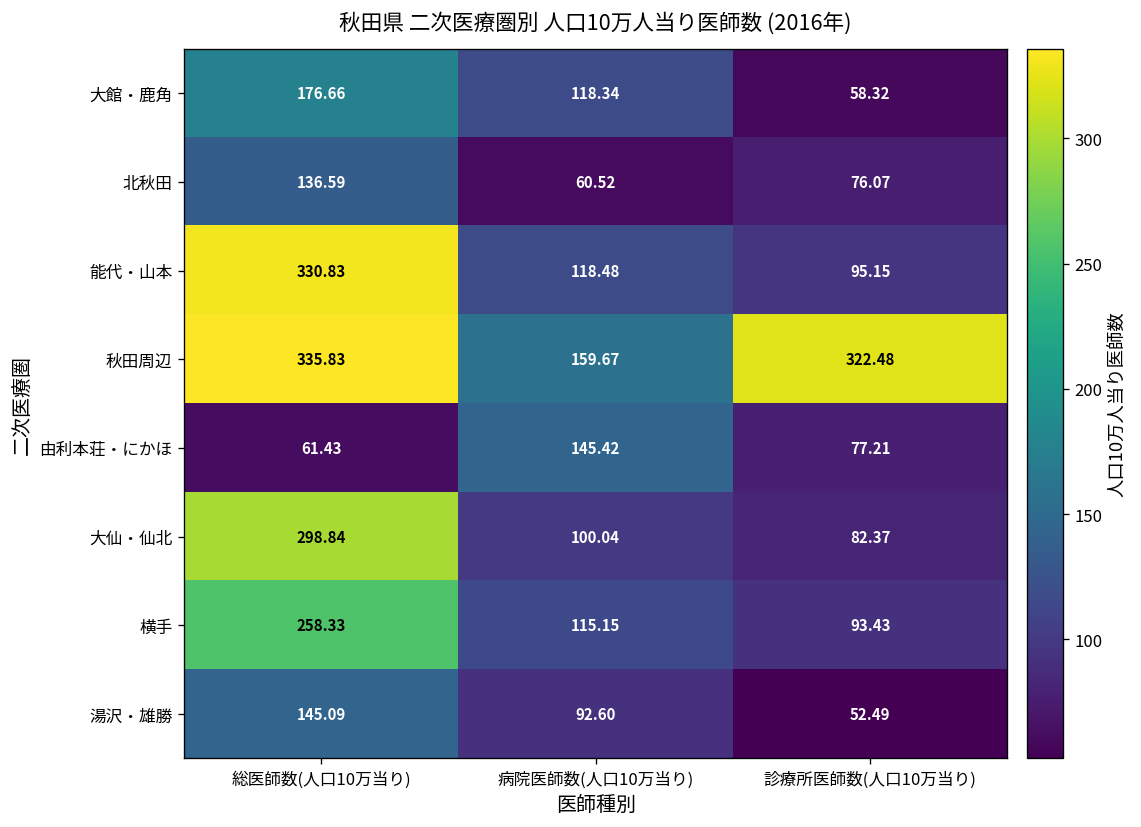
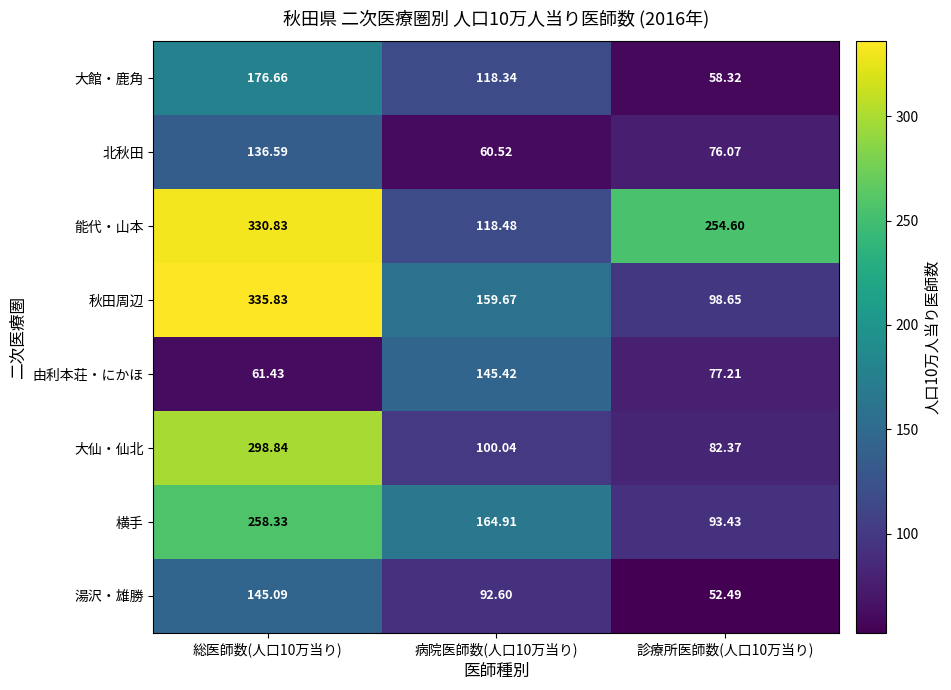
能代・山本, 診療所医師数(人口10万当り): 95.15 -> 254.60
秋田周辺, 診療所医師数(人口10万当り): 322.48 -> 98.65
横手, 病院医師数(人口10万当り): 115.15 -> 164.91
